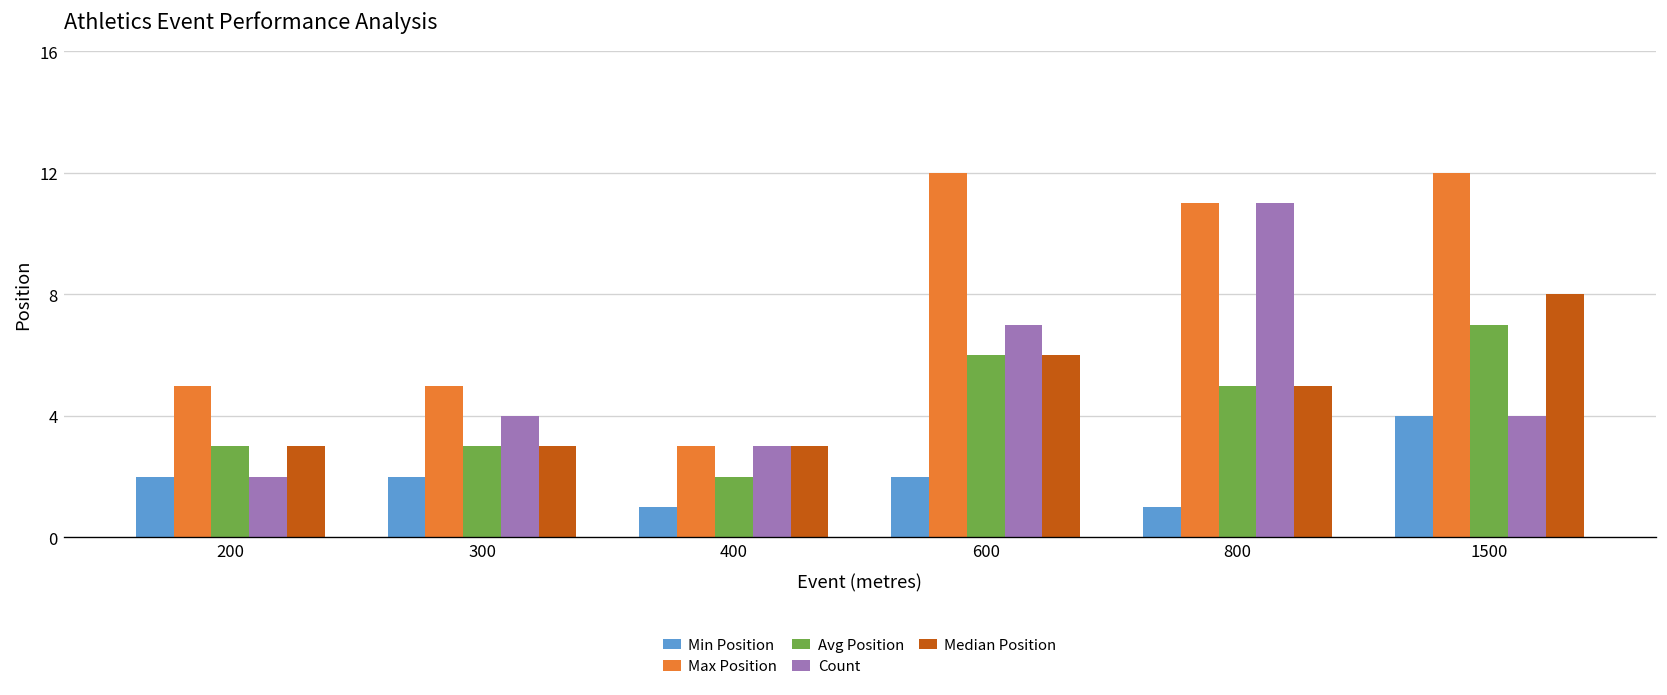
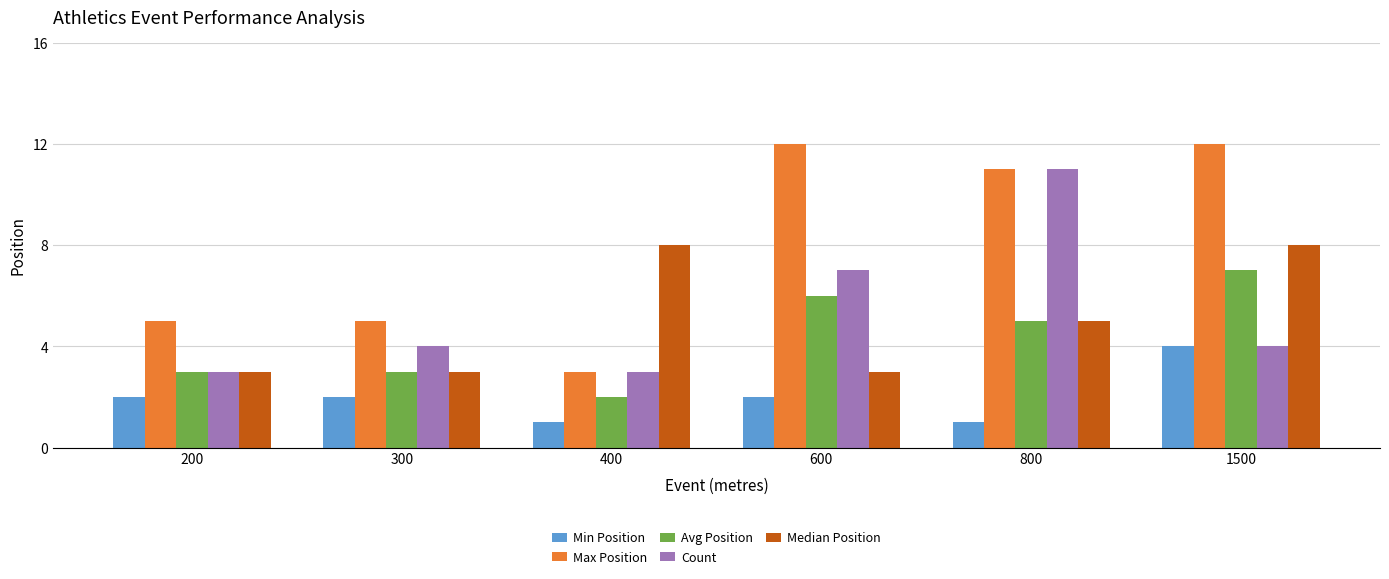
Count, 200: 2 -> 3
Median Position, 400: 3 -> 8
Median Position, 600: 6 -> 3
